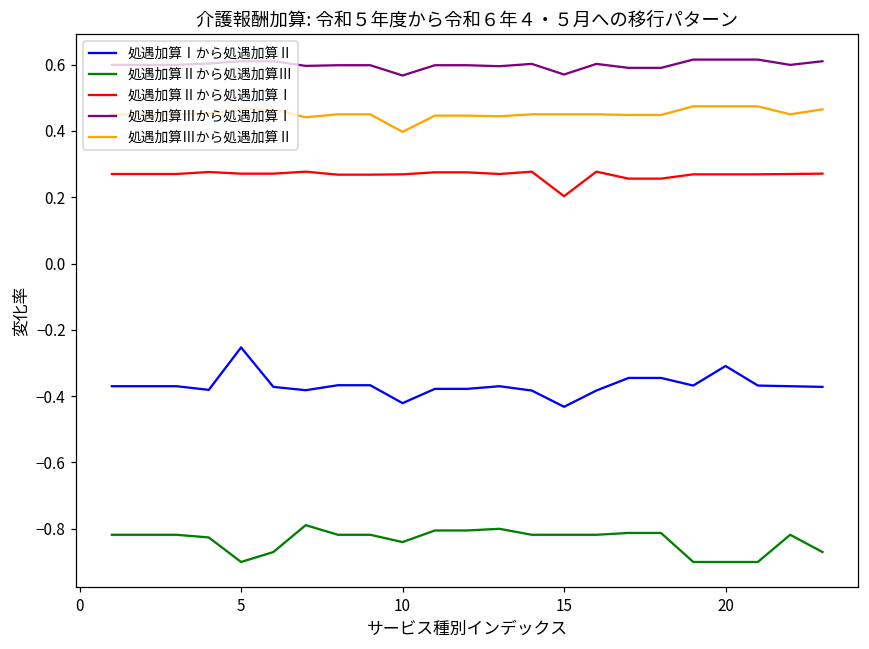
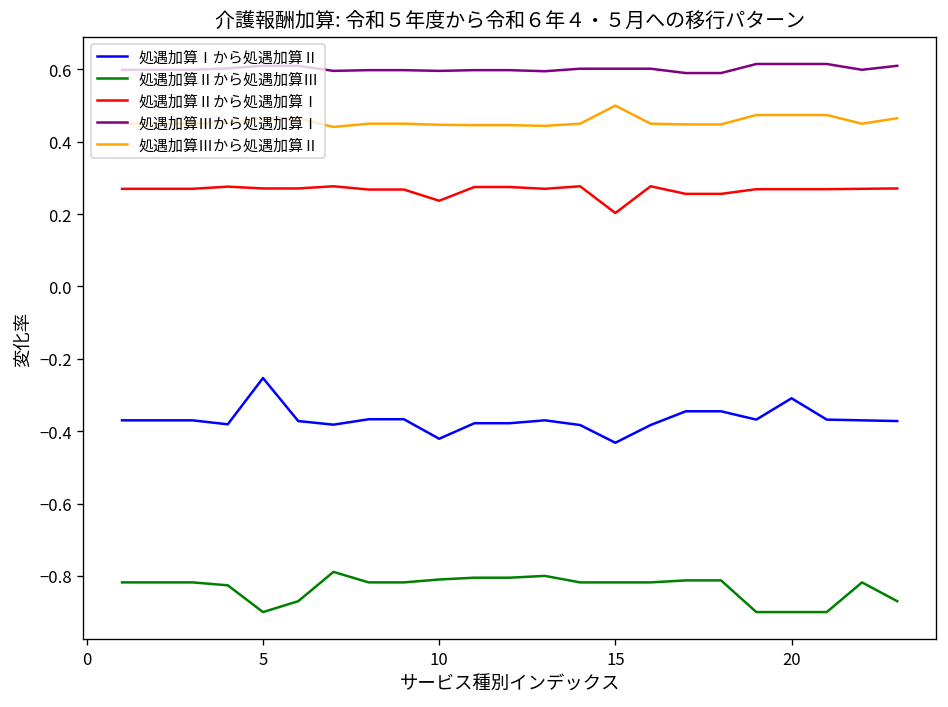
処遇加算Ⅱから処遇加算Ⅲ, 10: -0.84 -> -0.81
処遇加算Ⅱから処遇加算Ⅰ, 10: 0.27 -> 0.24
処遇加算Ⅲから処遇加算Ⅰ, 10: 0.57 -> 0.60
処遇加算Ⅲから処遇加算Ⅱ, 10: 0.40 -> 0.45
処遇加算Ⅲから処遇加算Ⅰ, 15: 0.57 -> 0.60
処遇加算Ⅲから処遇加算Ⅱ, 15: 0.45 -> 0.50
